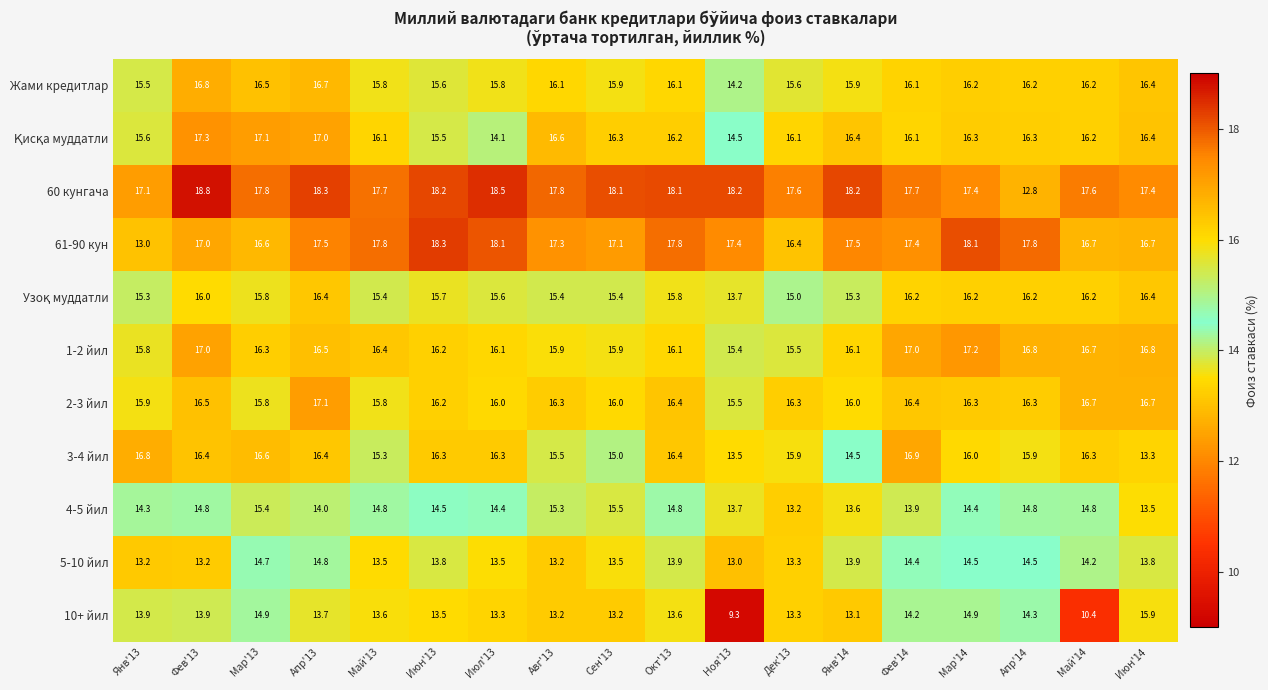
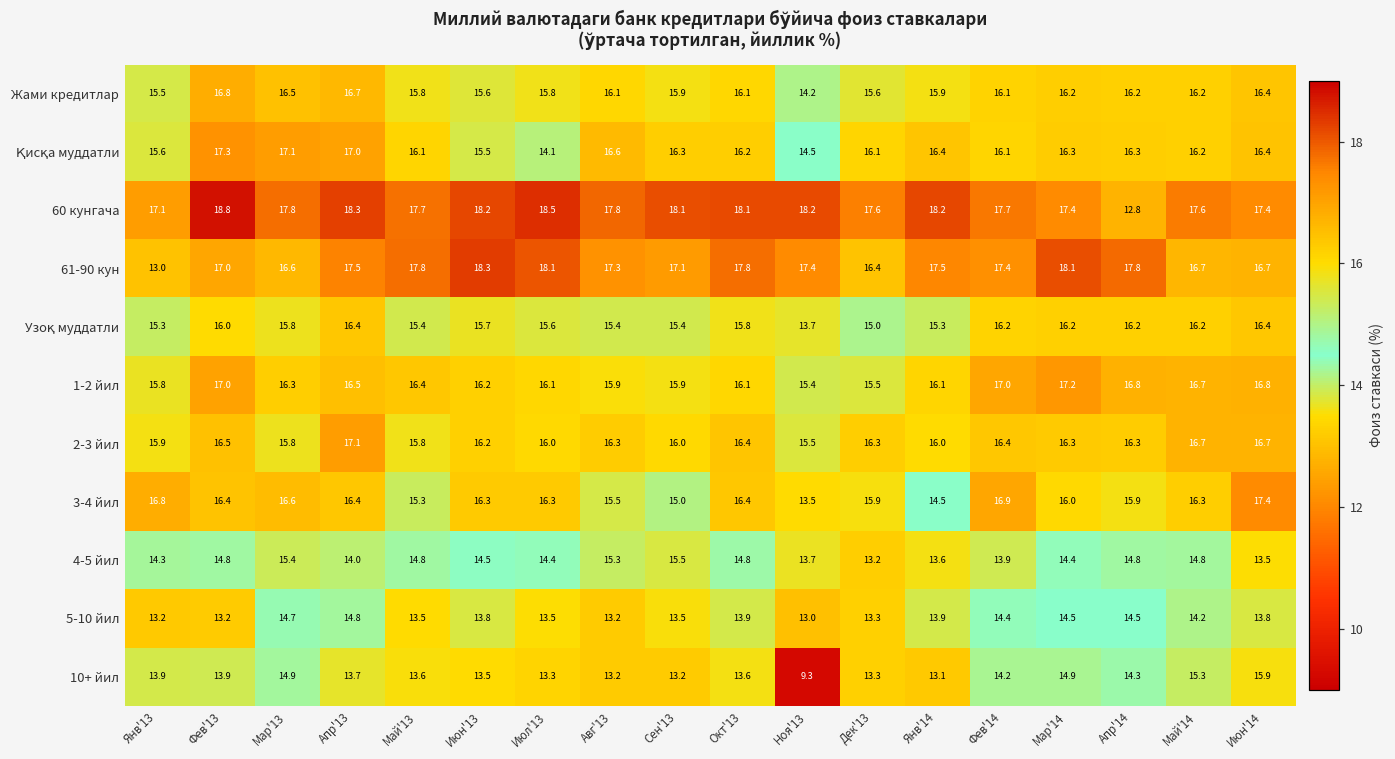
3-4 йил, Июн'14: 13.3 -> 17.4
10+ йил, Май'14: 10.4 -> 15.3
